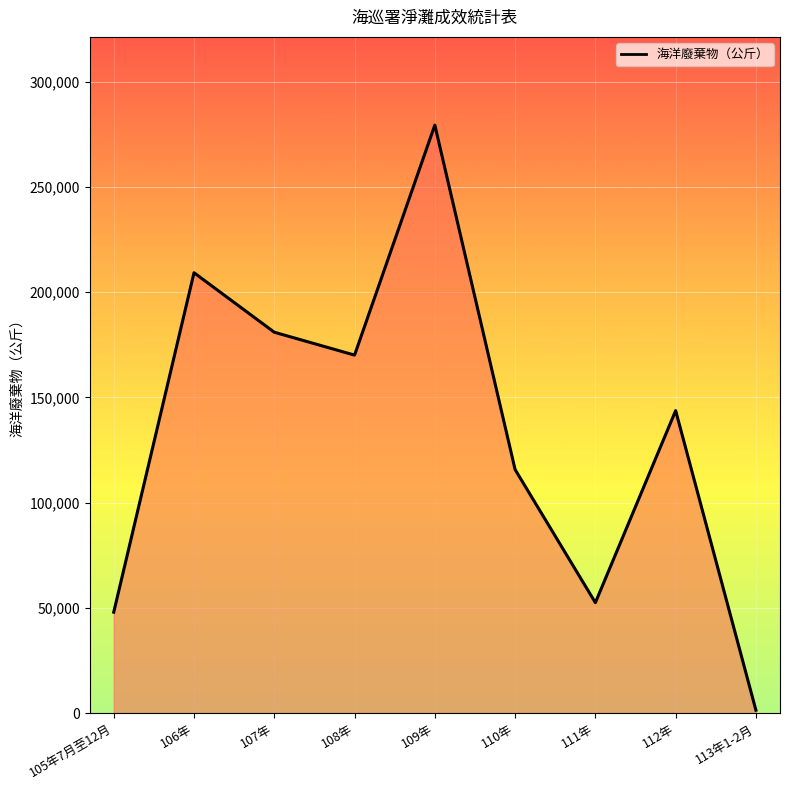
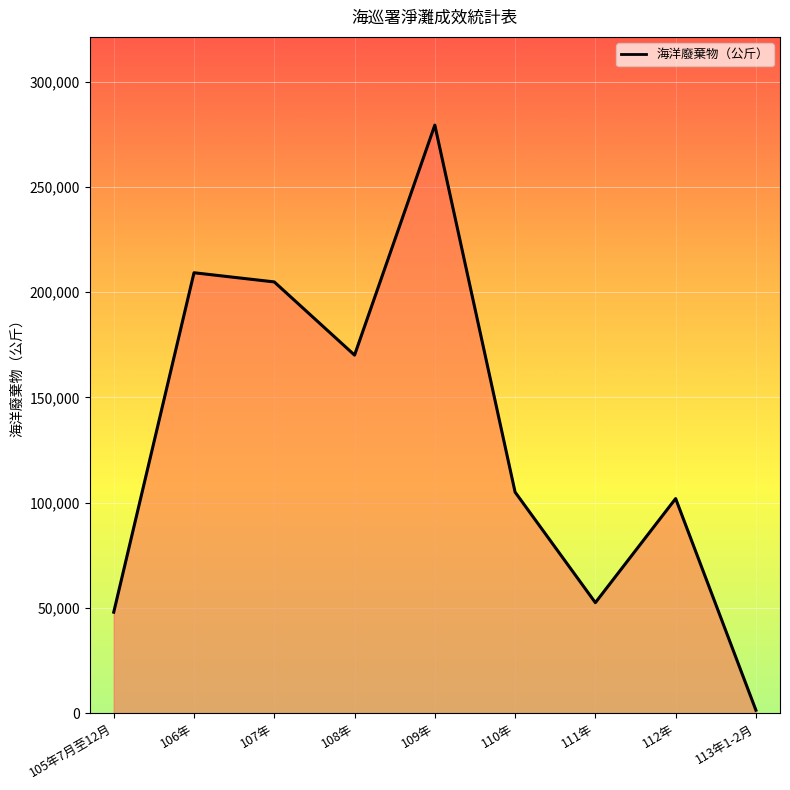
107年: 181,000 -> 205,000
110年: 116,000 -> 105,000
112年: 144,000 -> 102,000
